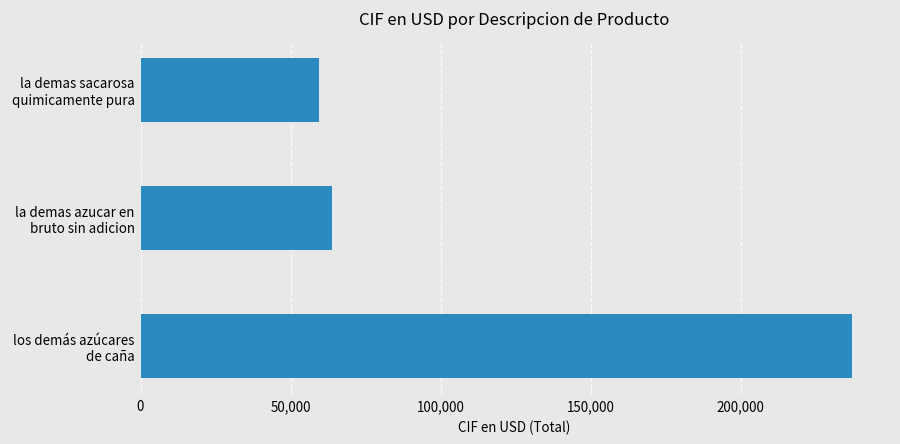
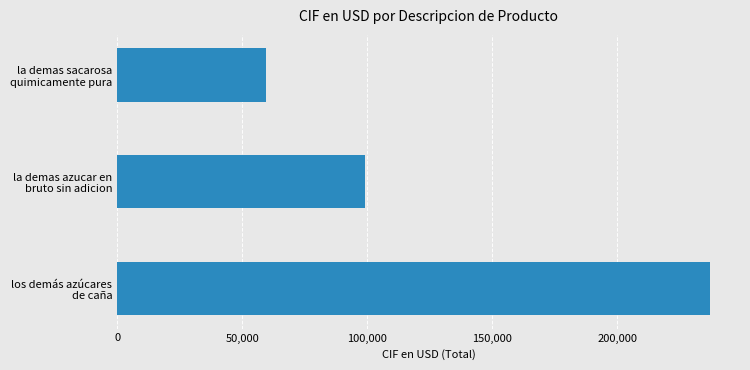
la demas azucar en bruto sin adicion: 64,000 -> 99,000
